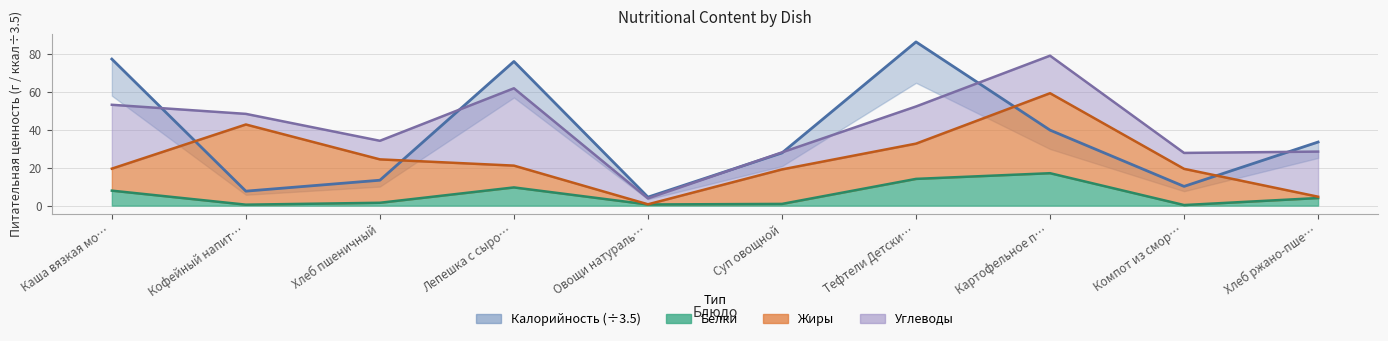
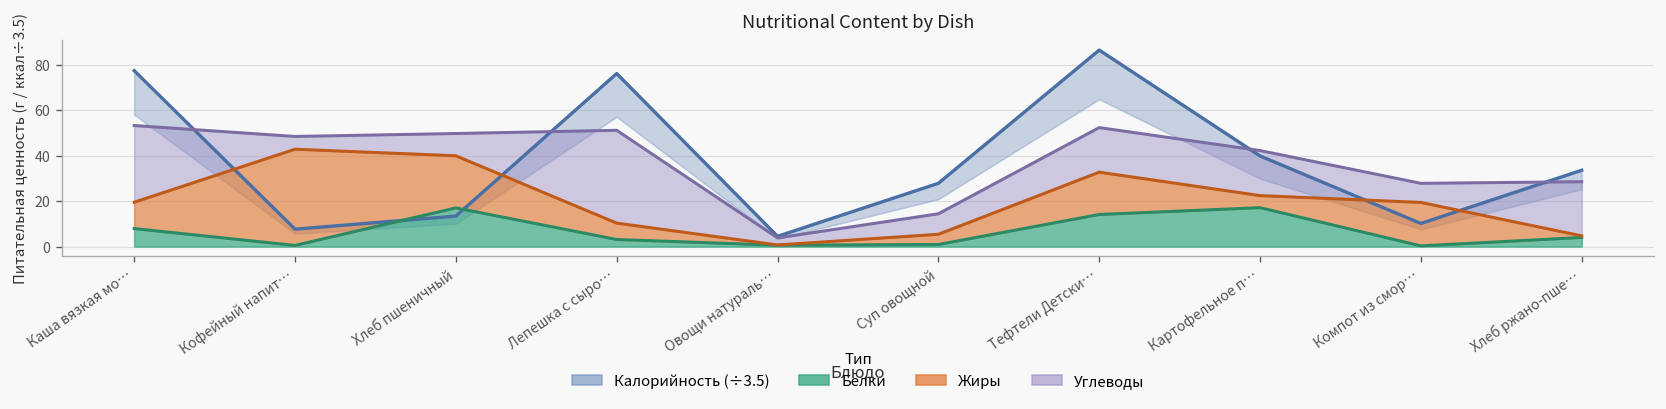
Белки, Хлеб пшеничный: 2 -> 17
Белки, Лепешка с сыро…: 10 -> 3
Жиры, Лепешка с сыро…: 12 -> 7
Жиры, Суп овощной: 18 -> 5
Жиры, Картофельное п…: 42 -> 5
